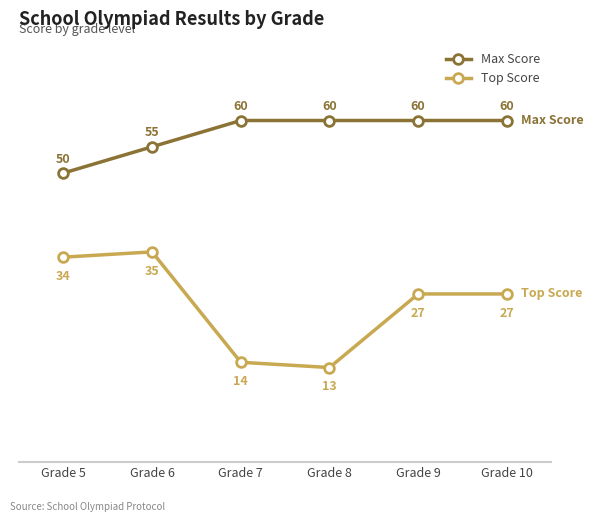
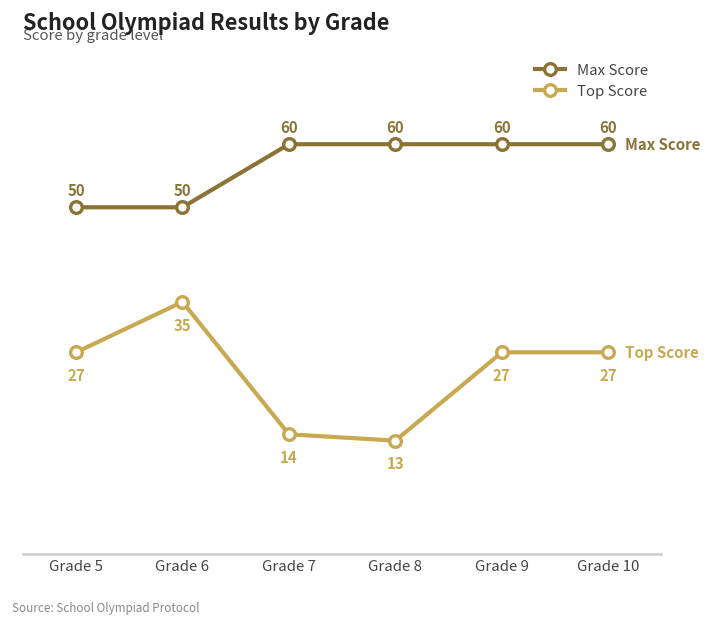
Top Score, Grade 5: 34 -> 27
Max Score, Grade 6: 55 -> 50
